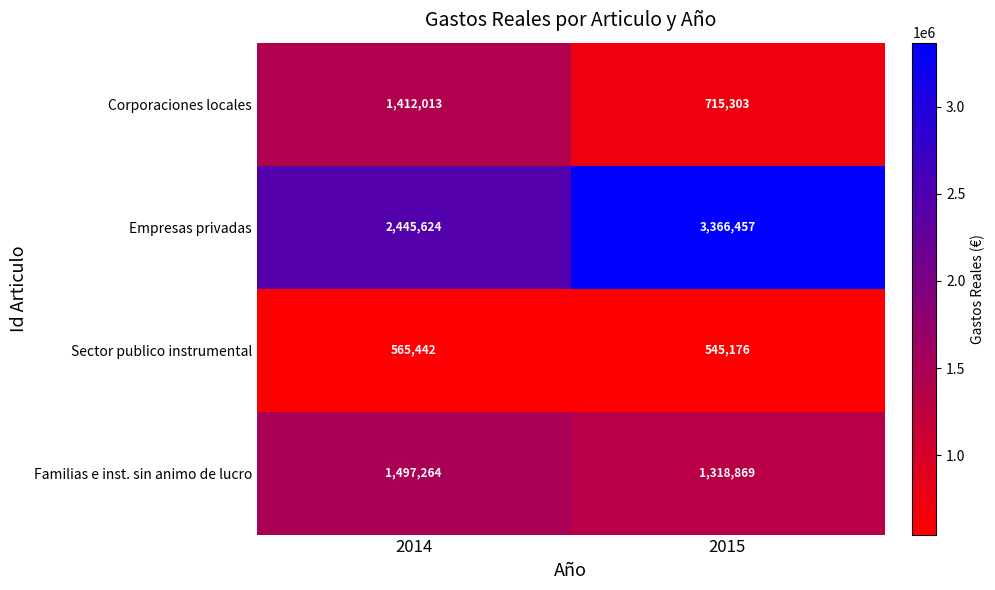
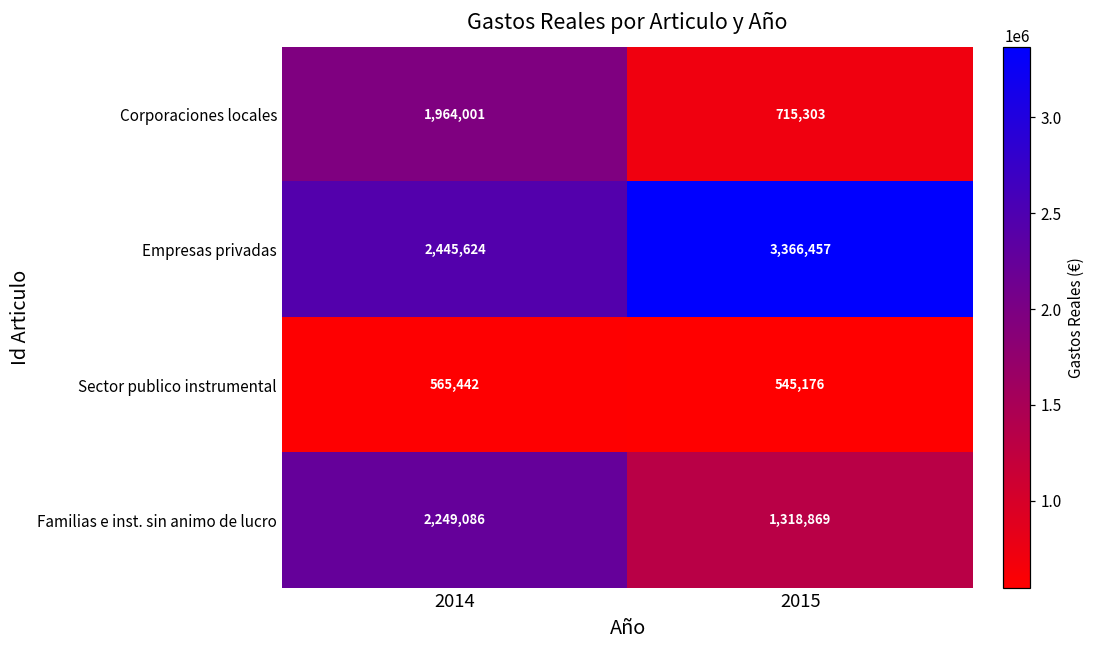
Corporaciones locales, 2014: 1,412,013 -> 1,964,001
Familias e inst. sin animo de lucro, 2014: 1,497,264 -> 2,249,086
